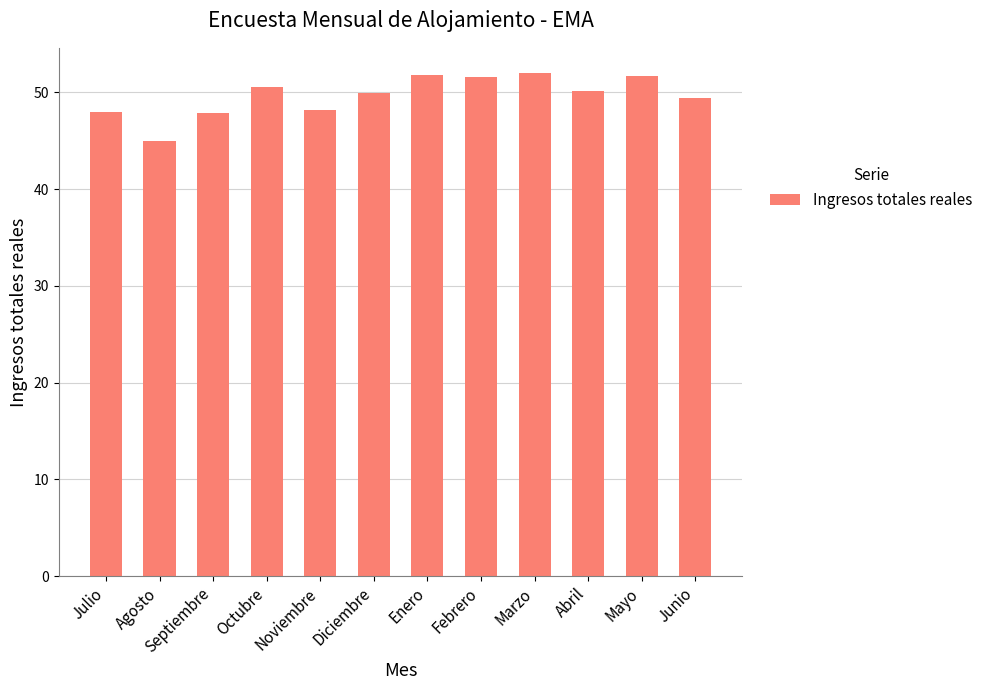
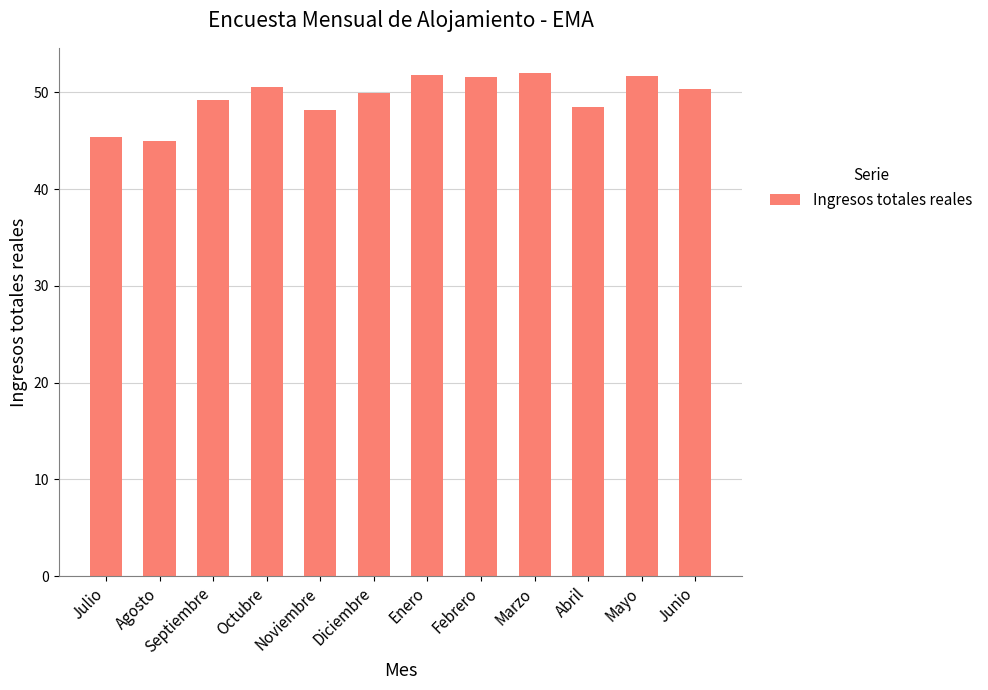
Julio: 48 -> 45
Septiembre: 48 -> 49
Abril: 50 -> 49
Junio: 49 -> 50
